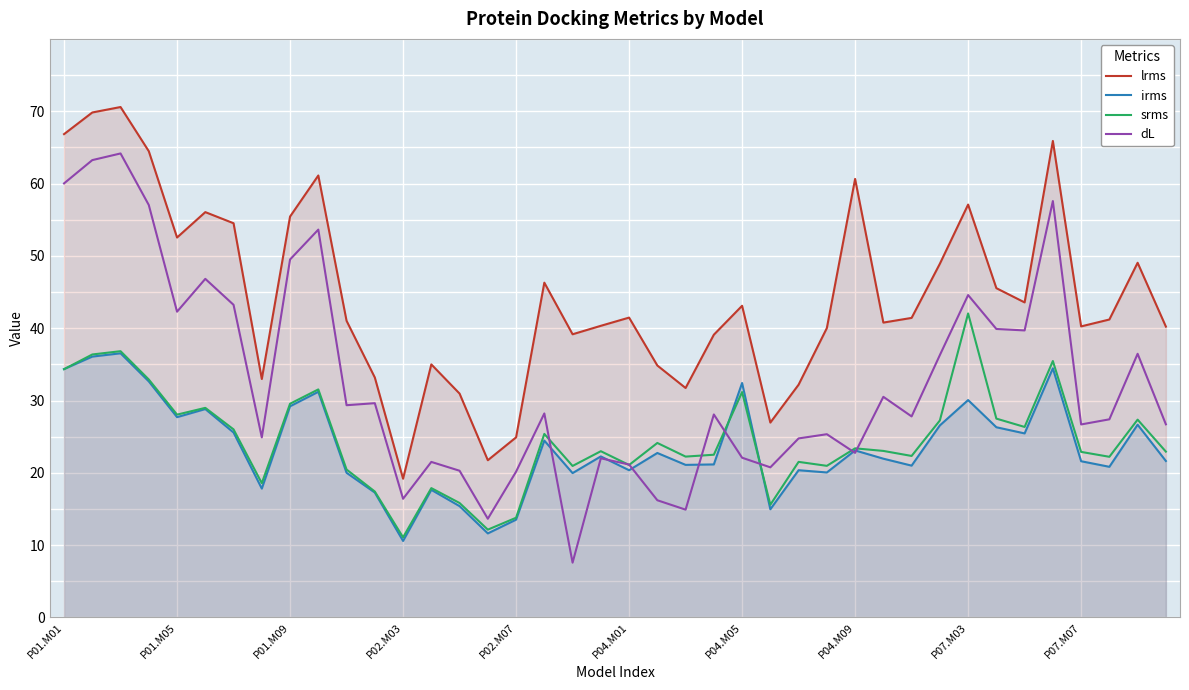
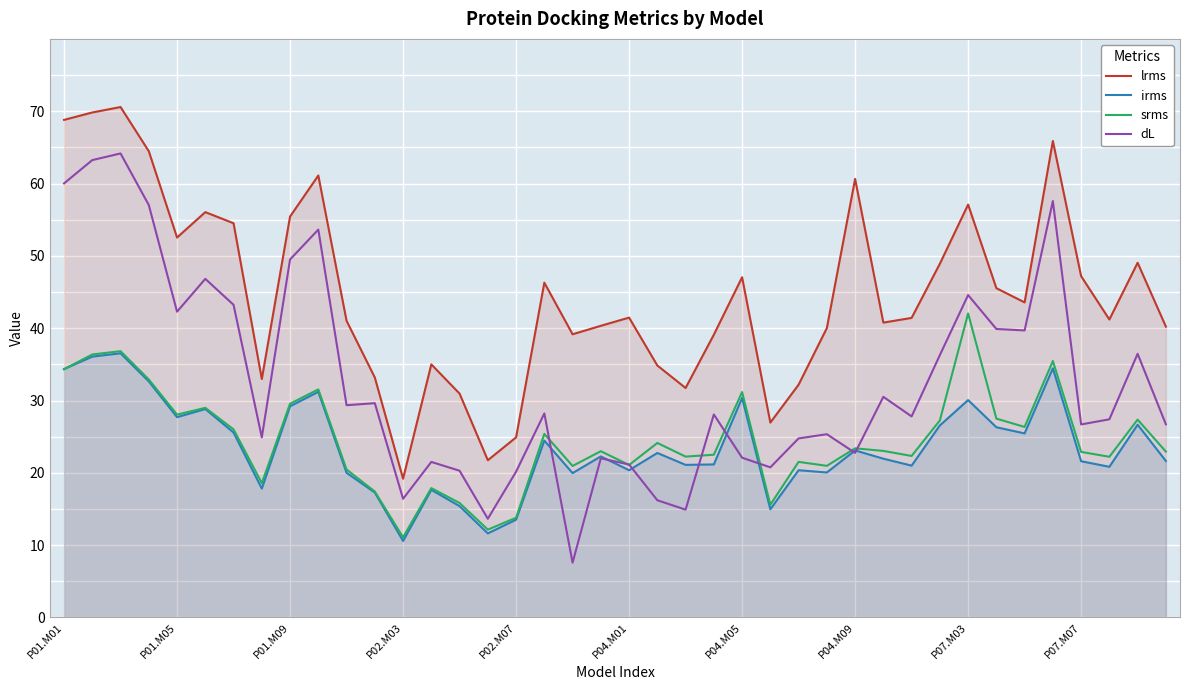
lrms, P01.M01: 67 -> 69
lrms, P04.M05: 43 -> 47
irms, P04.M05: 32 -> 30
lrms, P07.M07: 40 -> 47
